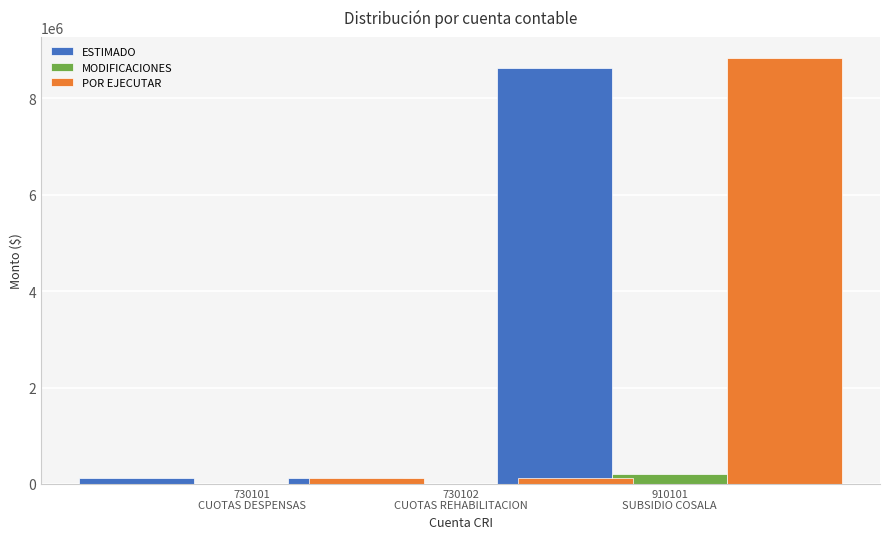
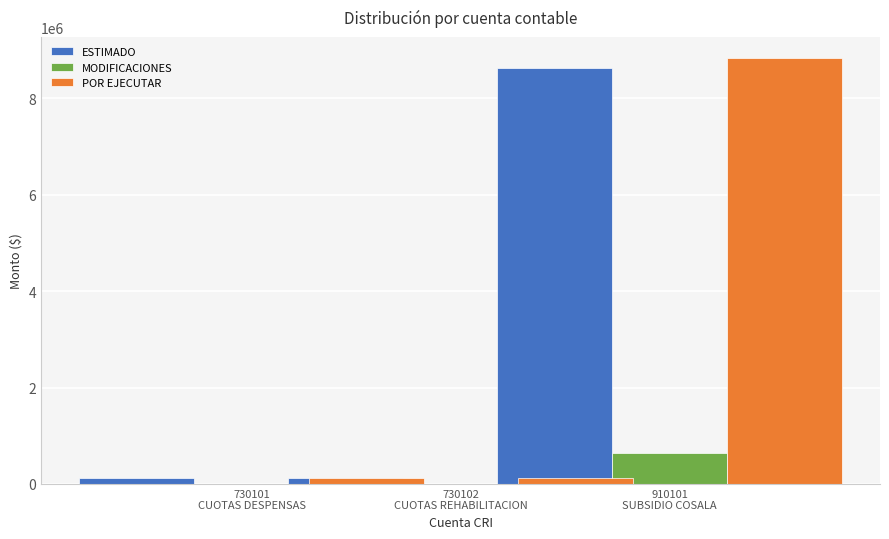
MODIFICACIONES, 910101 SUBSIDIO COSALA: 200000 -> 600000
